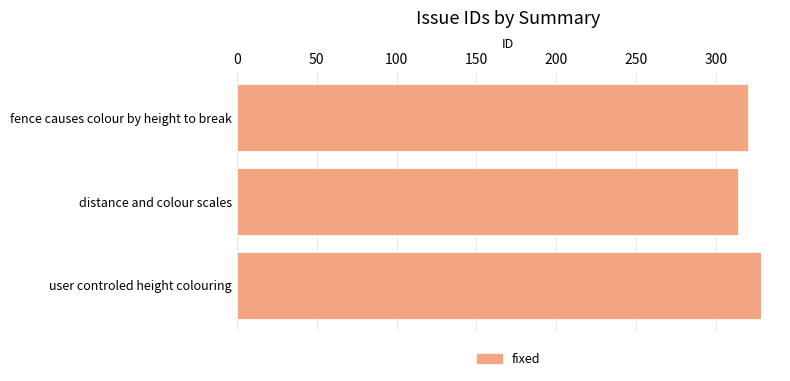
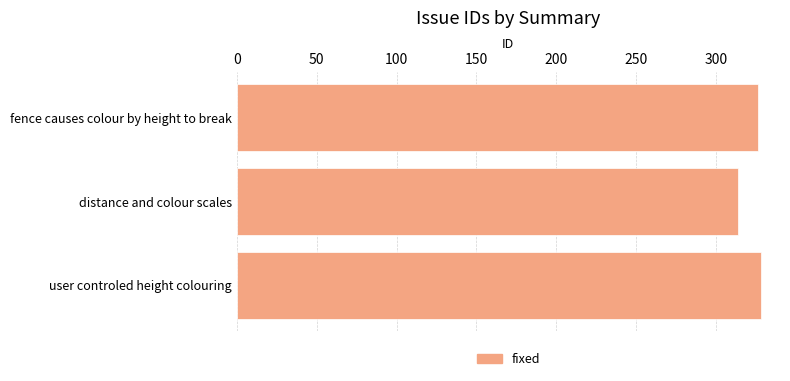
fence causes colour by height to break: 320 -> 326
